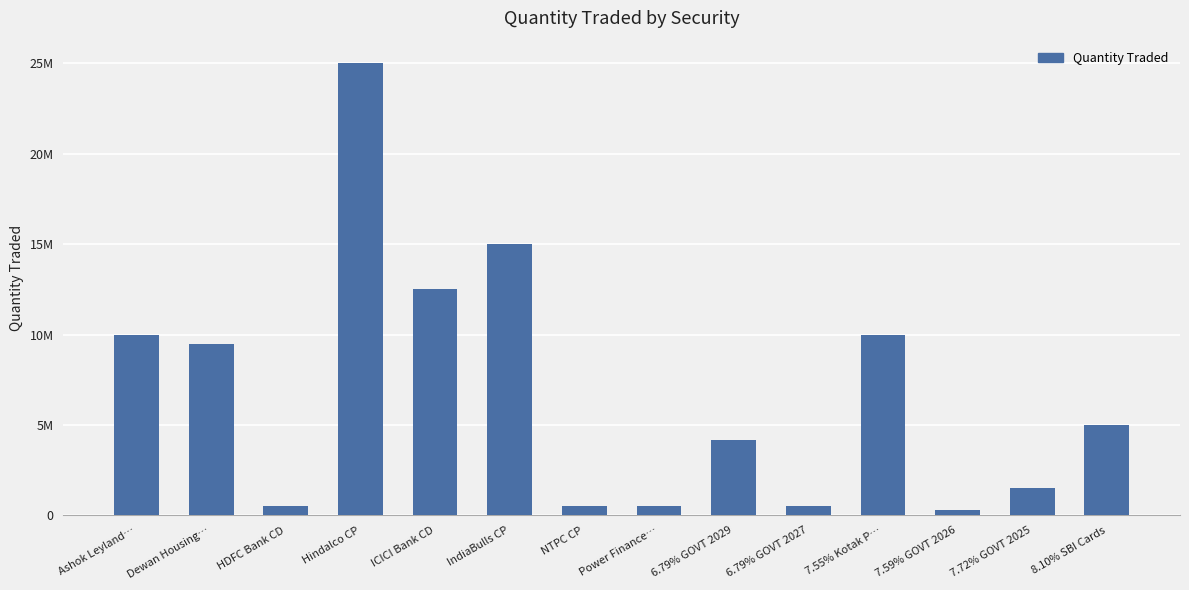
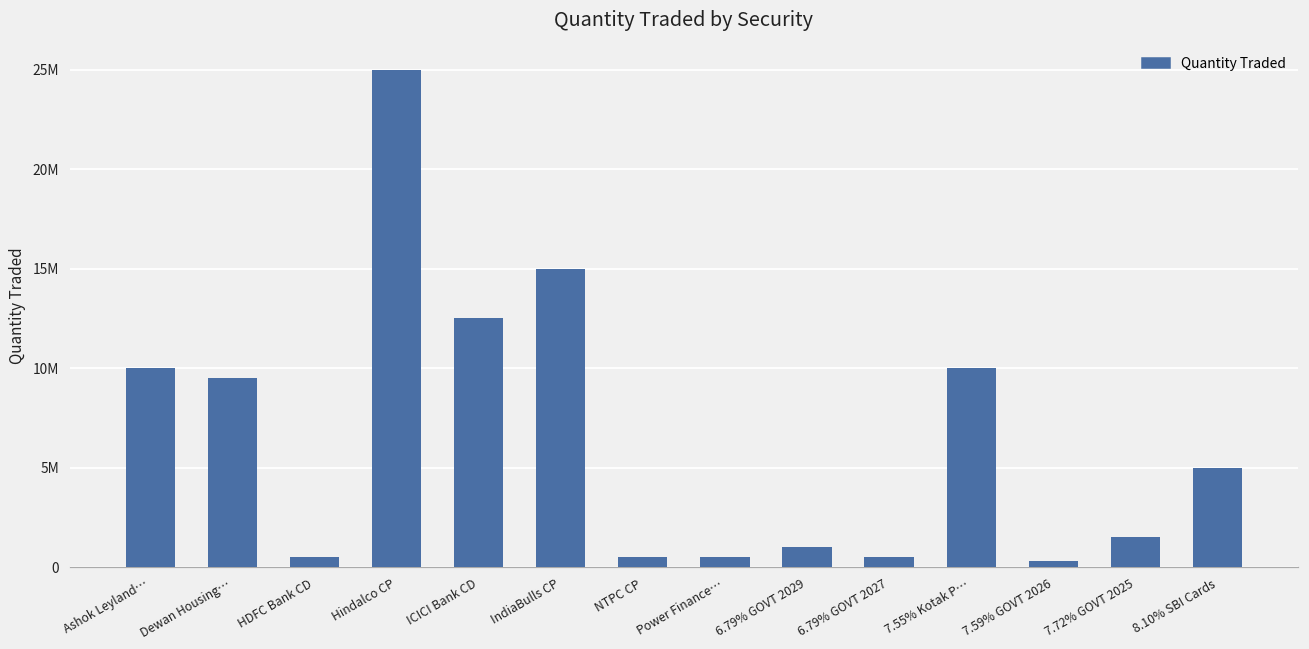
6.79% GOVT 2029: 4200000 -> 1000000
